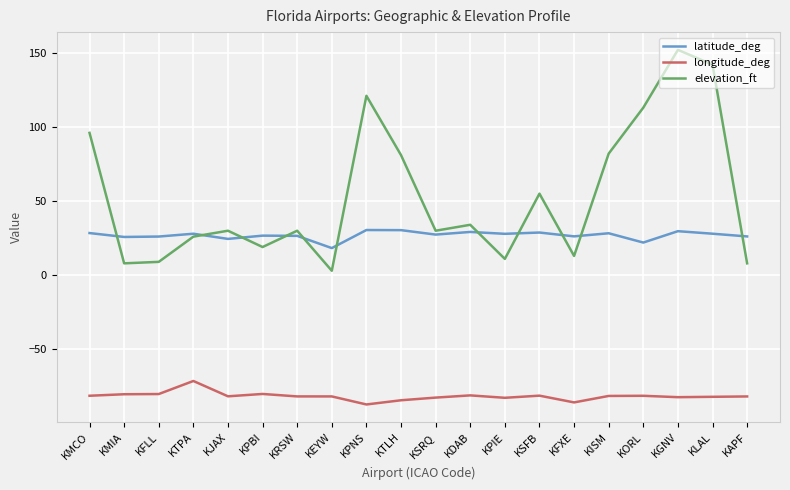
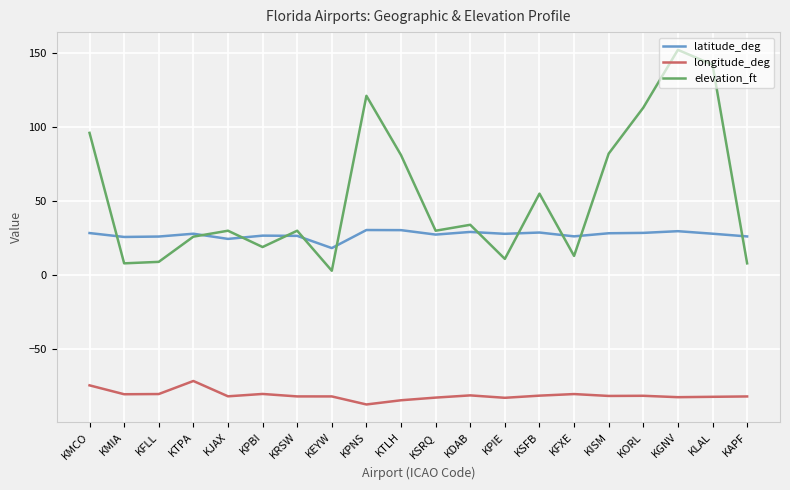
longitude_deg, KMCO: -81 -> -74
longitude_deg, KFXE: -86 -> -80
latitude_deg, KORL: 22 -> 29
